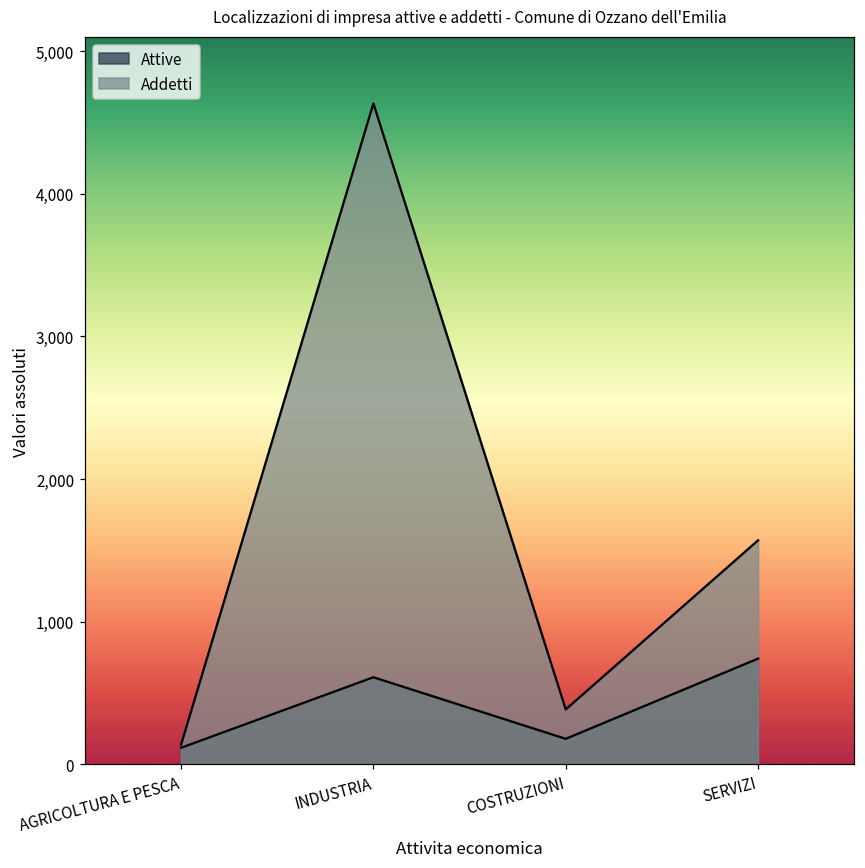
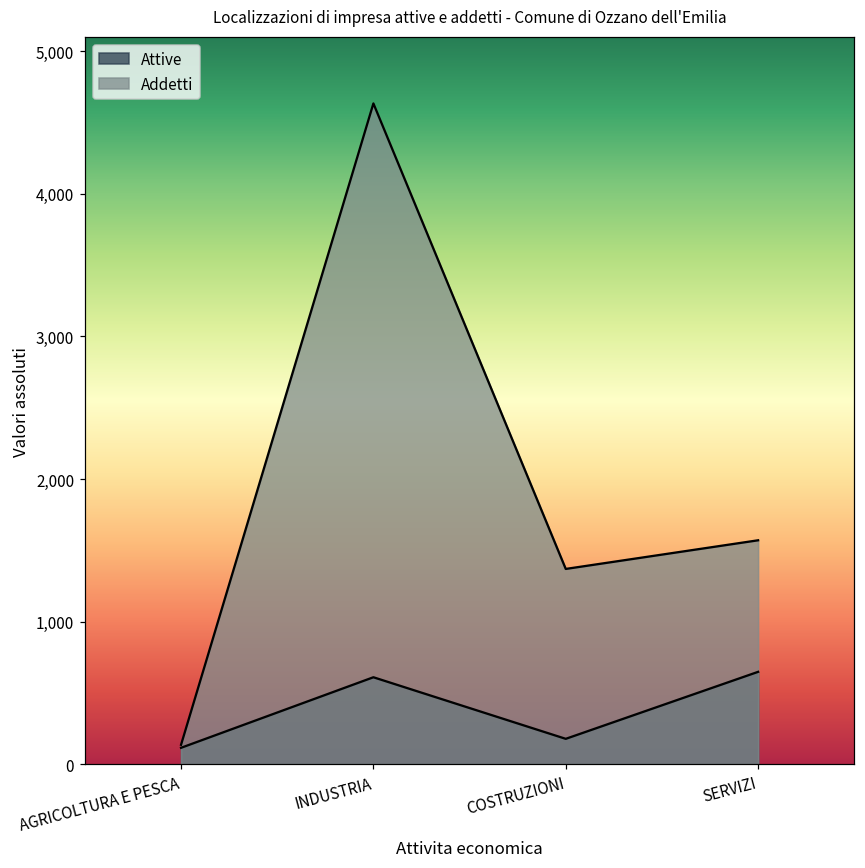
Addetti, COSTRUZIONI: 380 -> 1,370
Attive, SERVIZI: 740 -> 650
